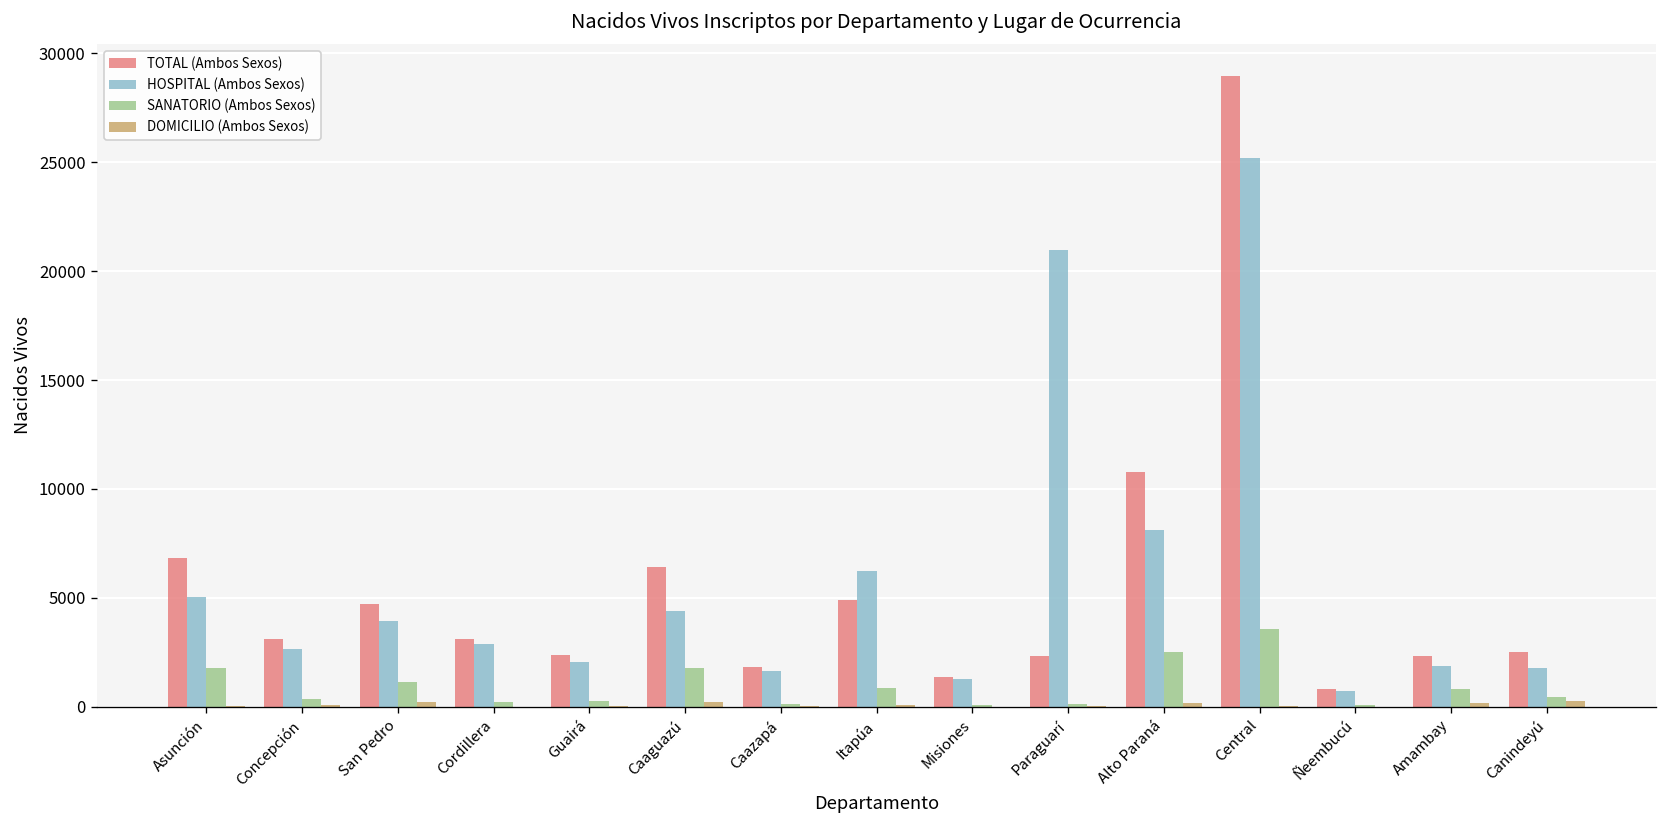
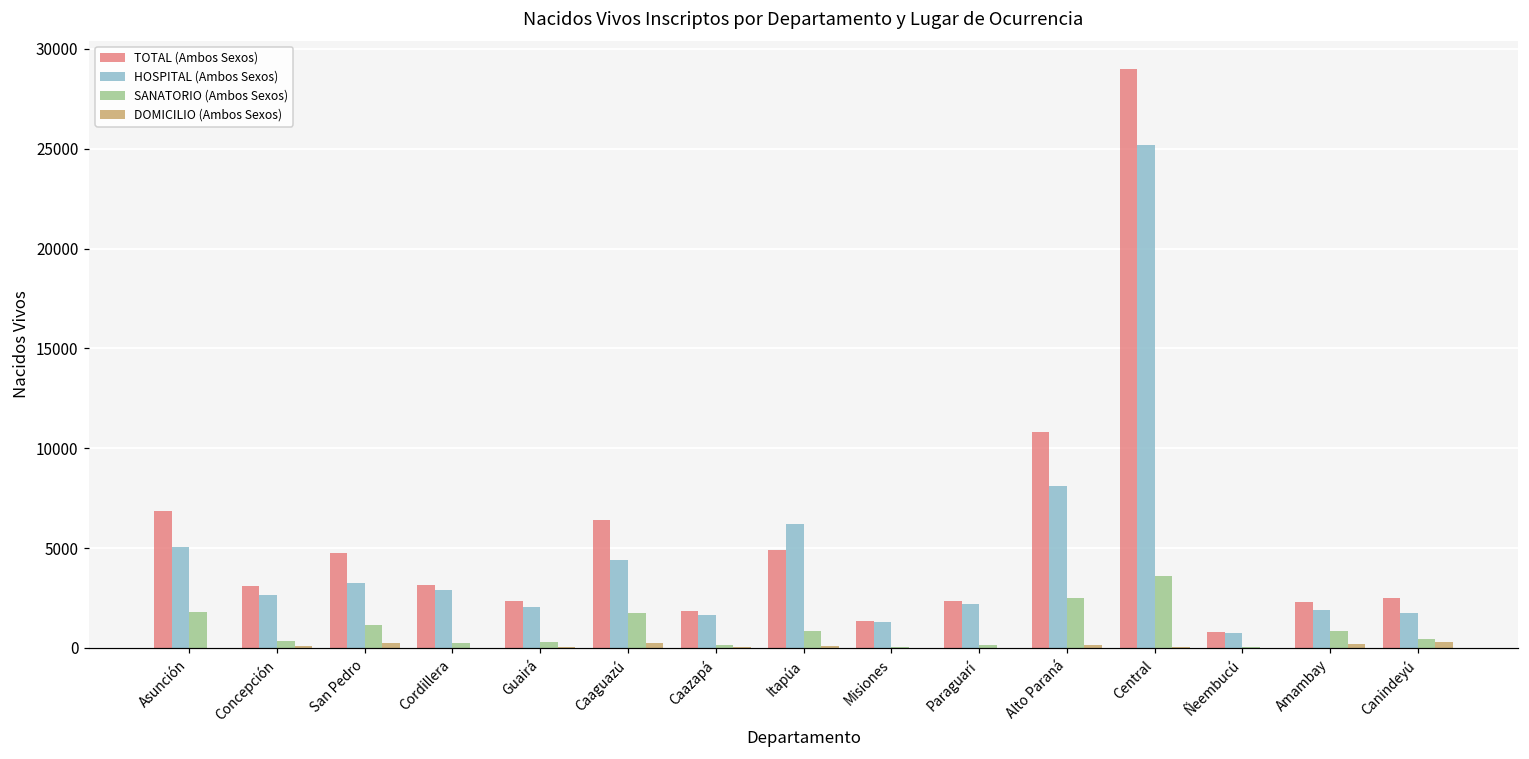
HOSPITAL (Ambos Sexos), San Pedro: 3900 -> 3200
HOSPITAL (Ambos Sexos), Paraguarí: 21000 -> 2200
